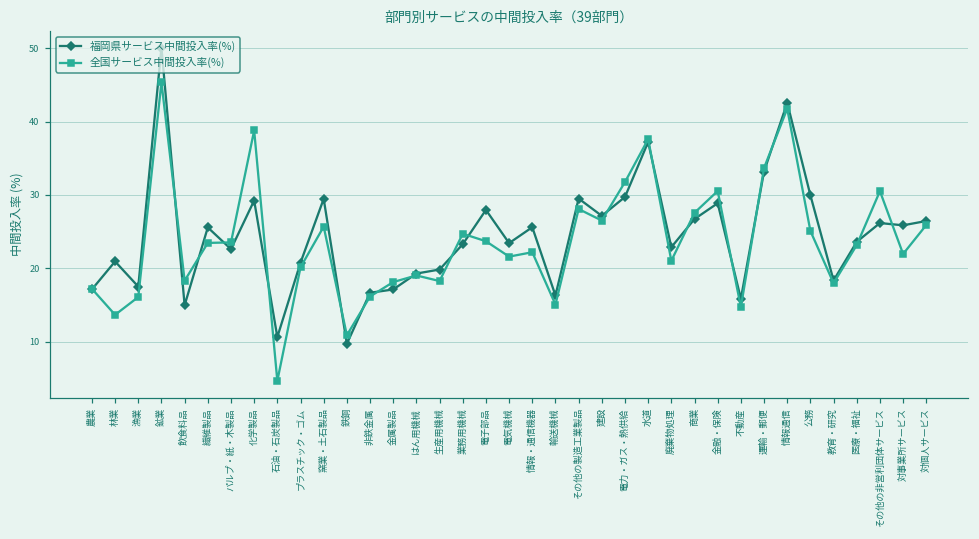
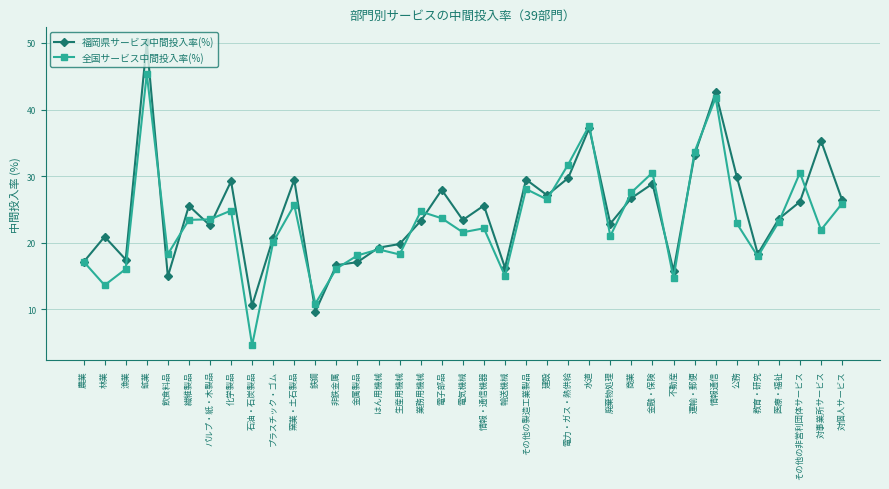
全国サービス中間投入率(%), 化学製品: 39 -> 25
全国サービス中間投入率(%), 公務: 25 -> 23
福岡県サービス中間投入率(%), 対事業所サービス: 26 -> 35
